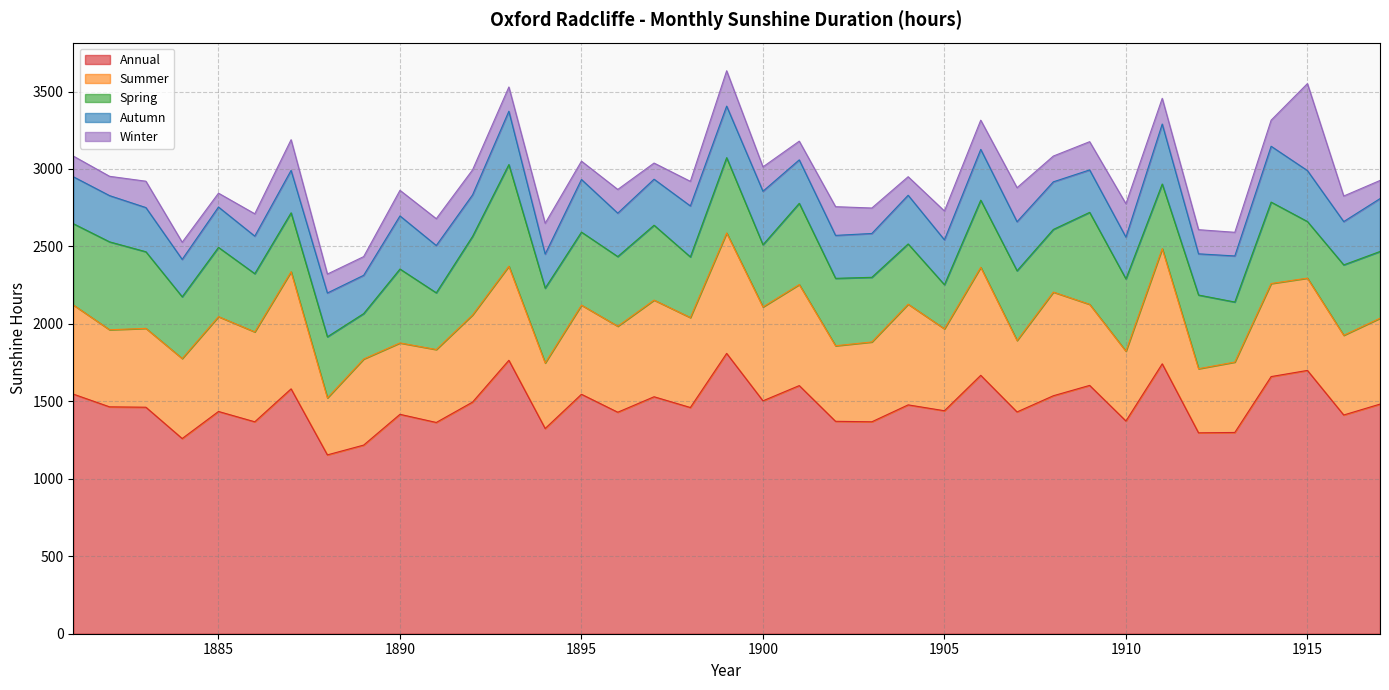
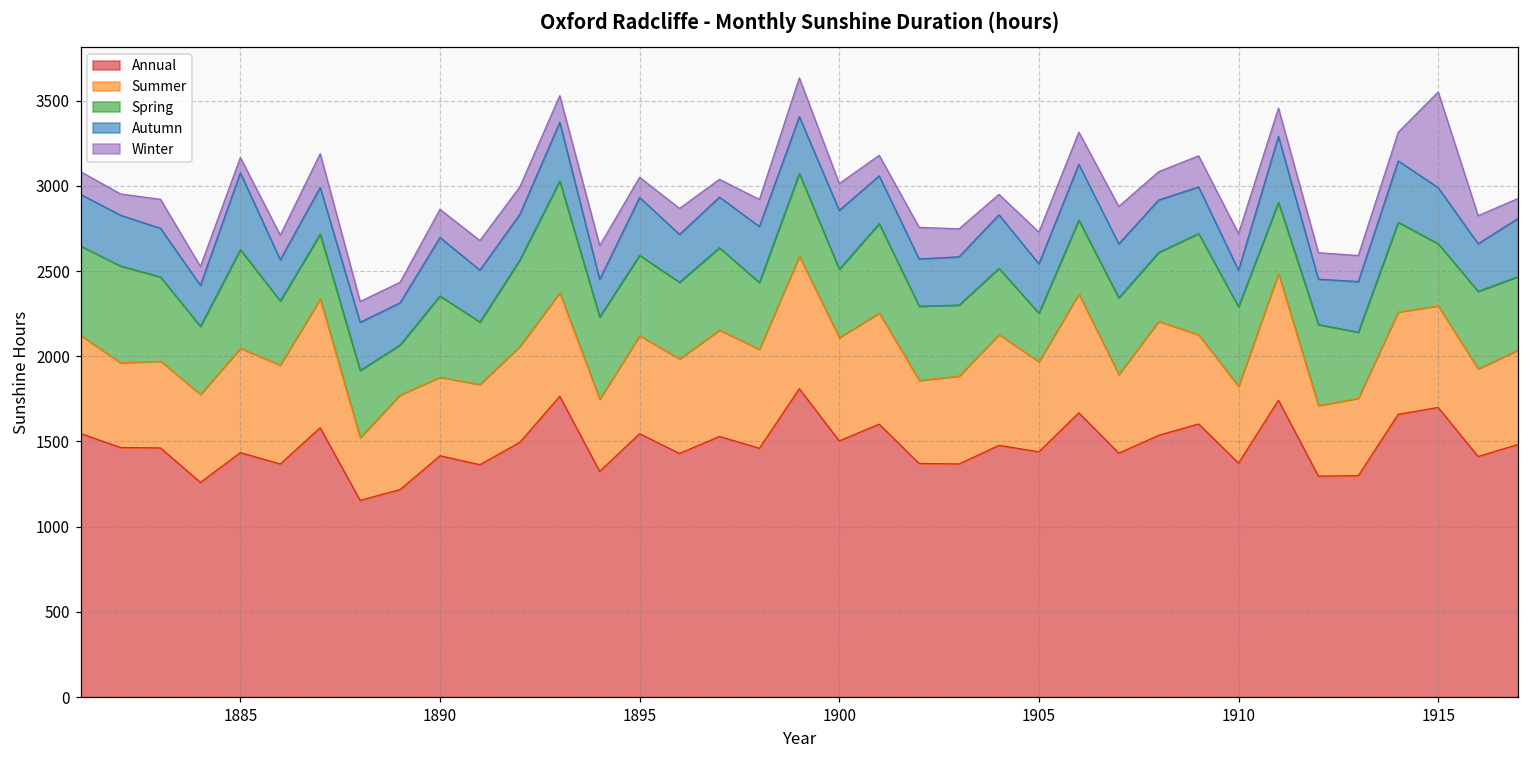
Spring, 1885: 450 -> 580
Autumn, 1885: 260 -> 450
Autumn, 1910: 270 -> 210
